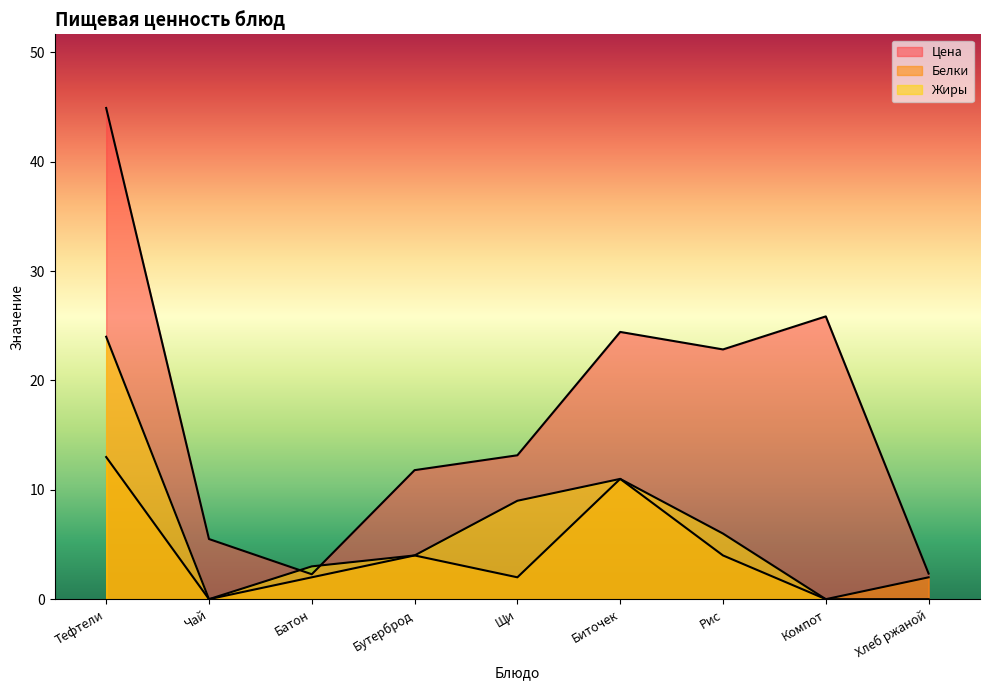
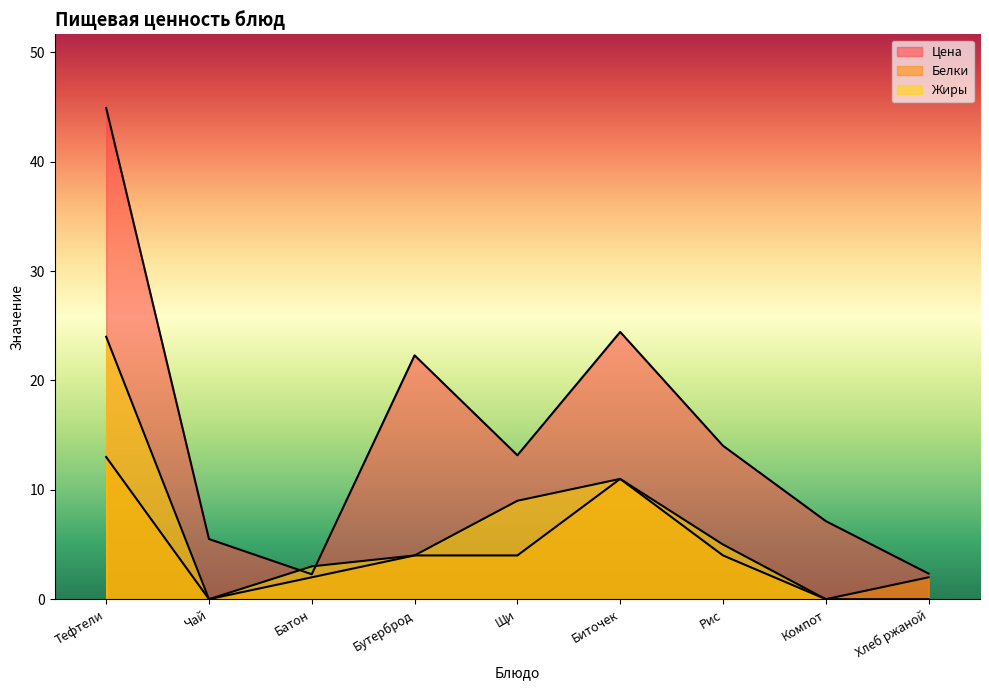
Цена, Бутерброд: 11.8 -> 22.3
Белки, Щи: 2 -> 4
Цена, Рис: 22.8 -> 14.0
Жиры, Рис: 6 -> 5
Цена, Компот: 25.9 -> 7.1
